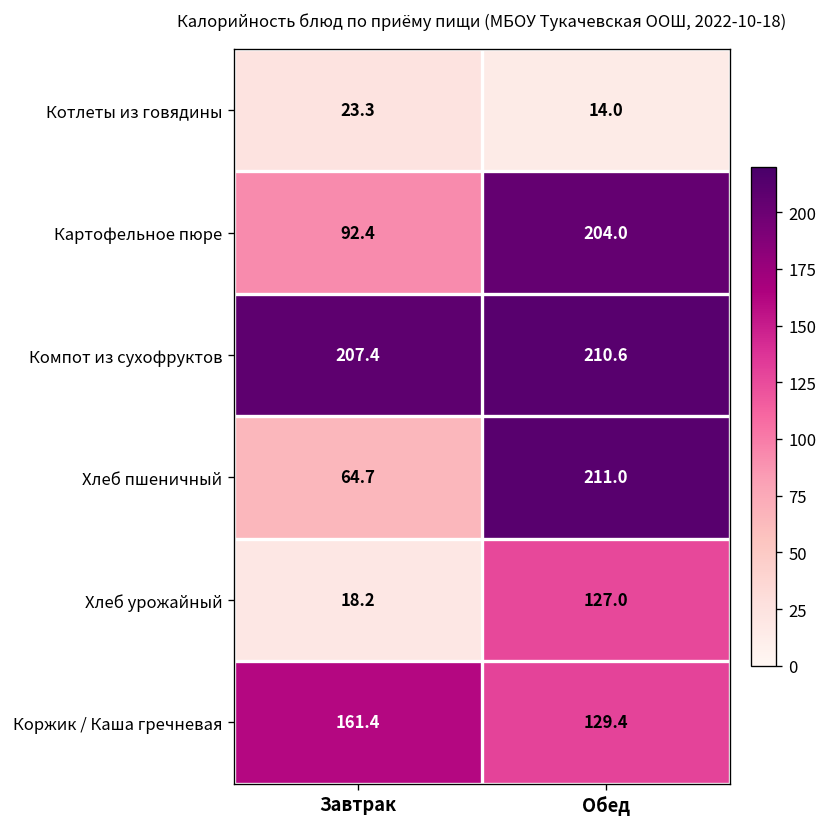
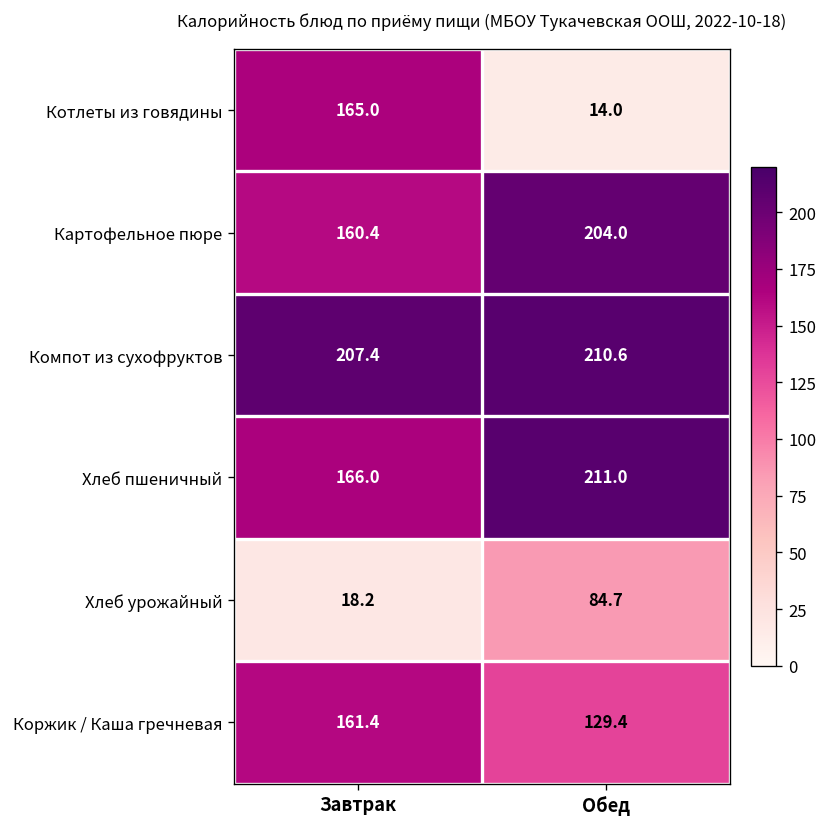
Котлеты из говядины, Завтрак: 23.3 -> 165.0
Картофельное пюре, Завтрак: 92.4 -> 160.4
Хлеб пшеничный, Завтрак: 64.7 -> 166.0
Хлеб урожайный, Обед: 127.0 -> 84.7
